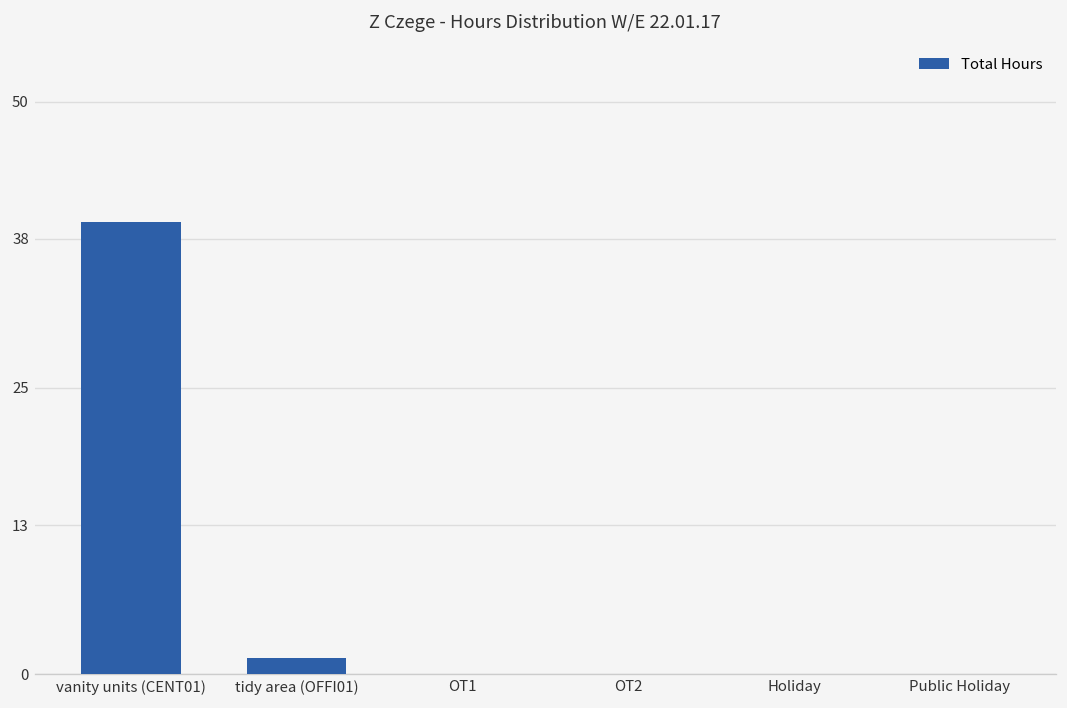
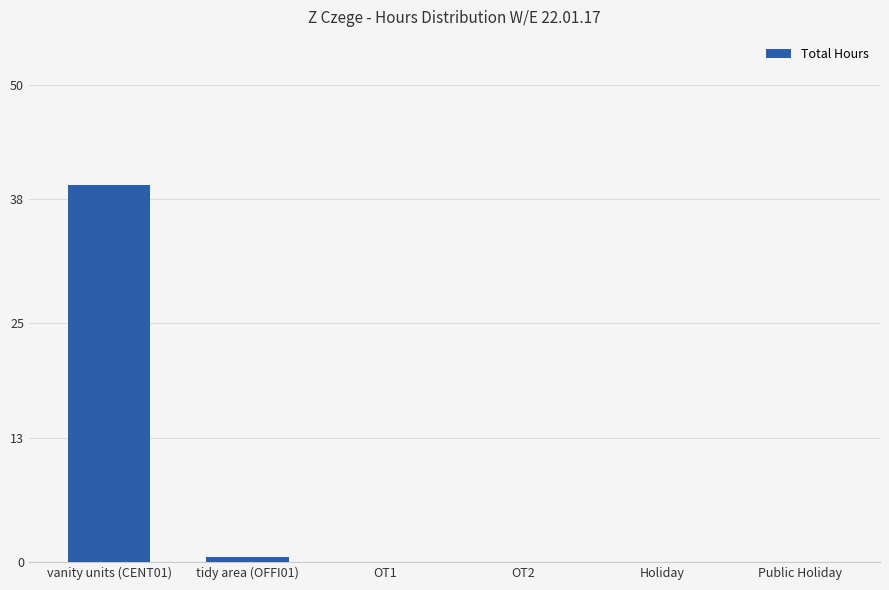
tidy area (OFFI01): 1.4 -> 0.5
